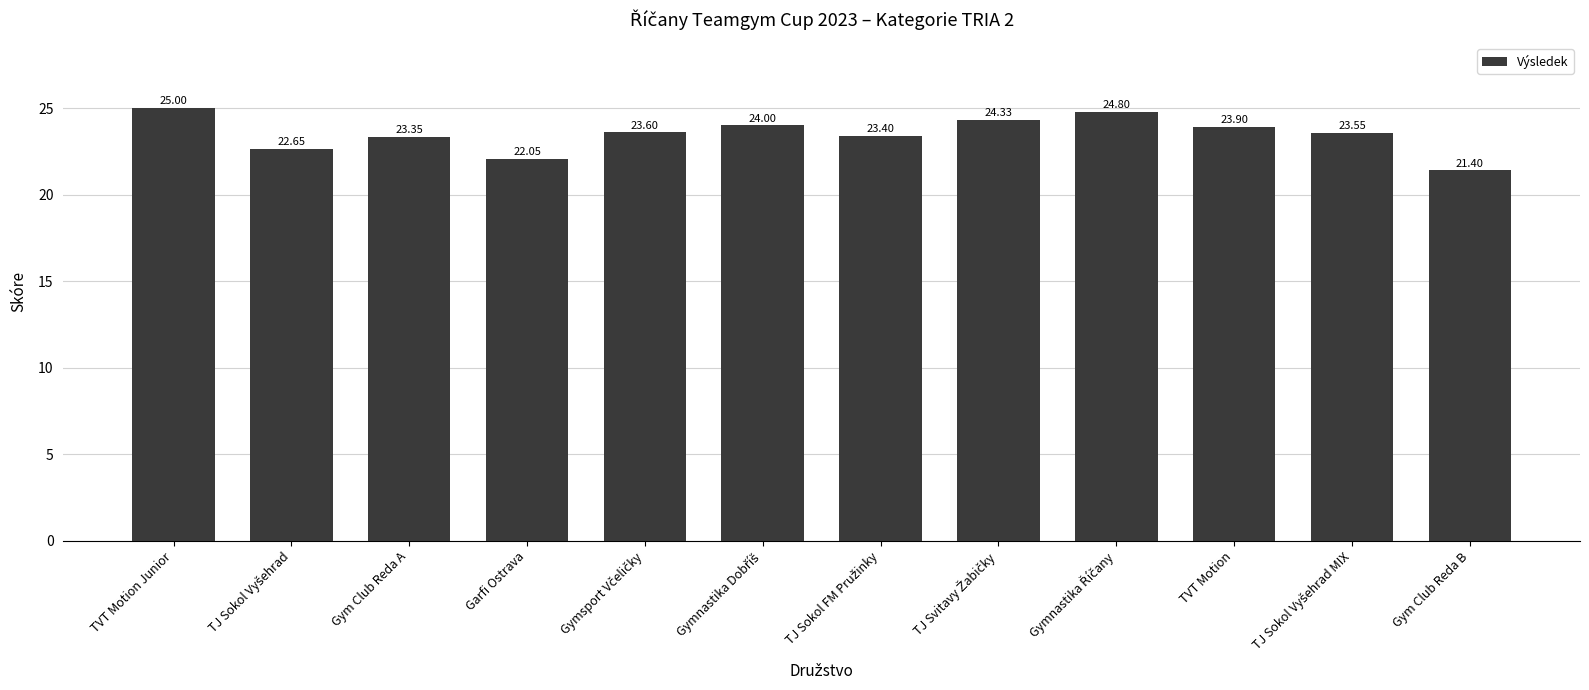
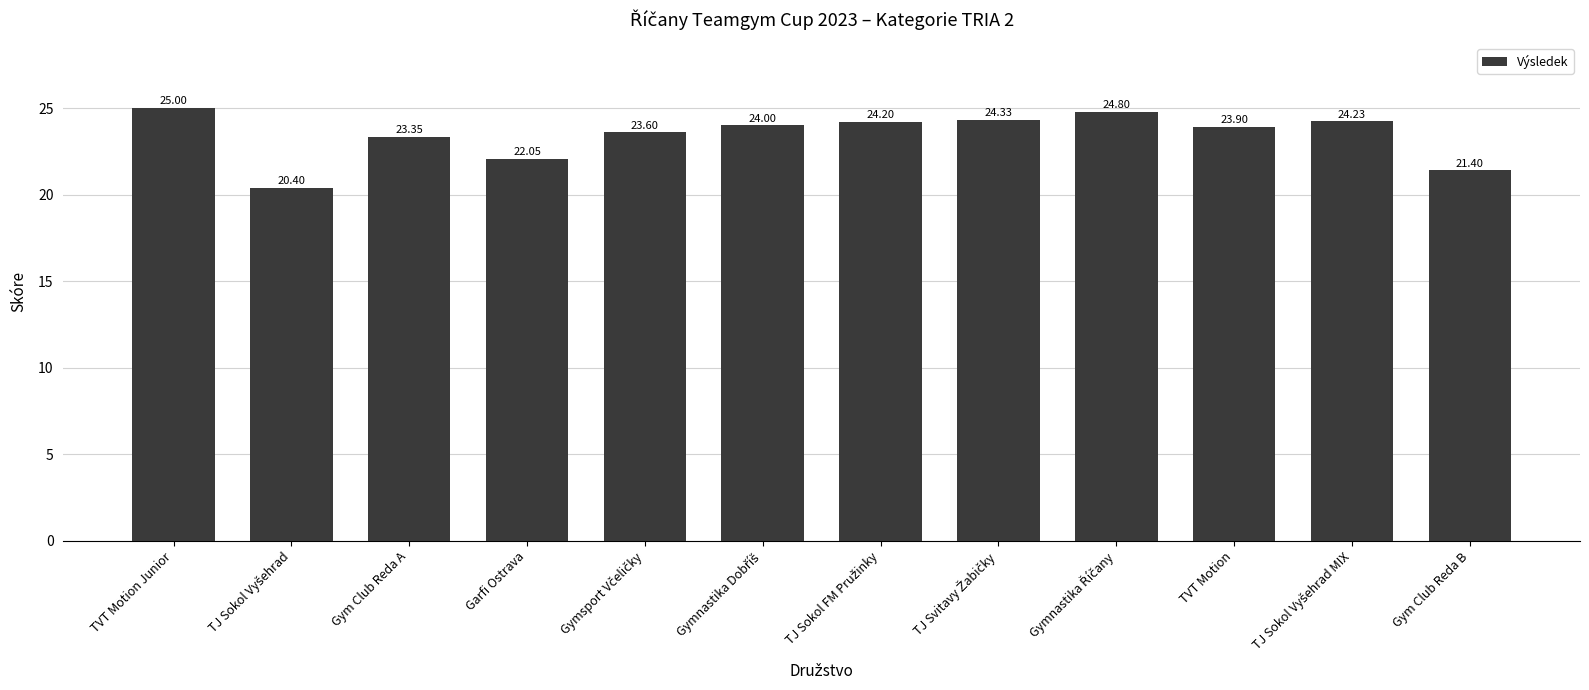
TJ Sokol Vyšehrad: 22.65 -> 20.40
TJ Sokol FM Pružinky: 23.40 -> 24.20
TJ Sokol Vyšehrad MIX: 23.55 -> 24.23
